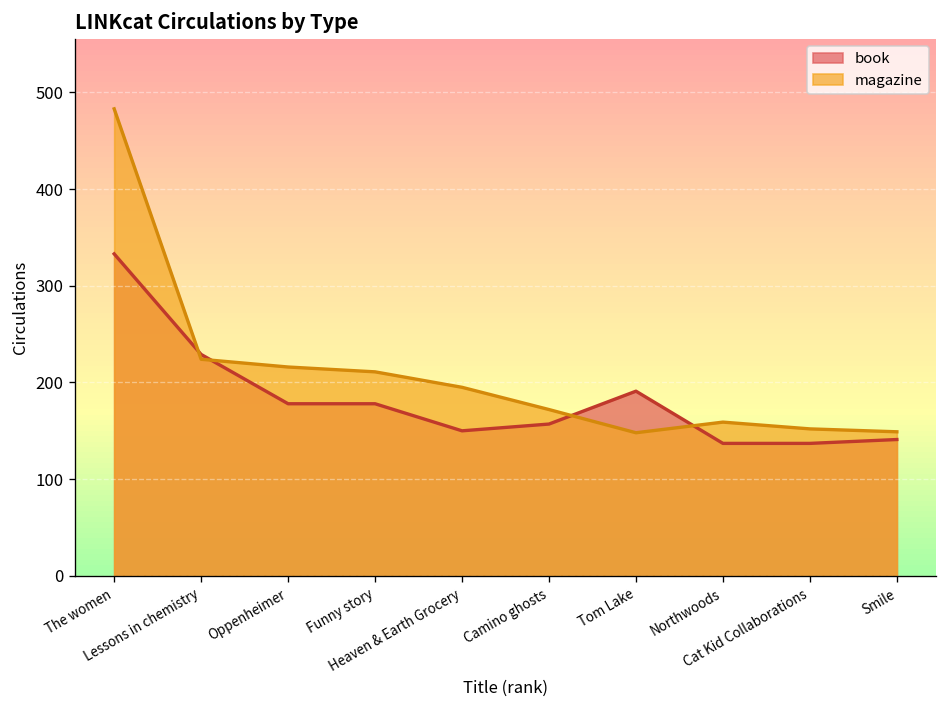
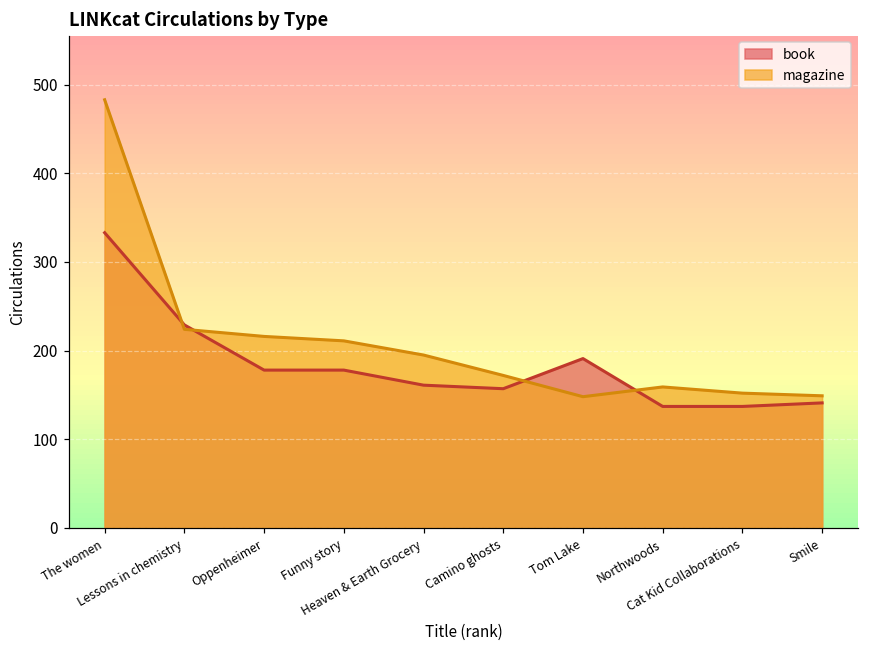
book, Heaven & Earth Grocery: 150 -> 160
